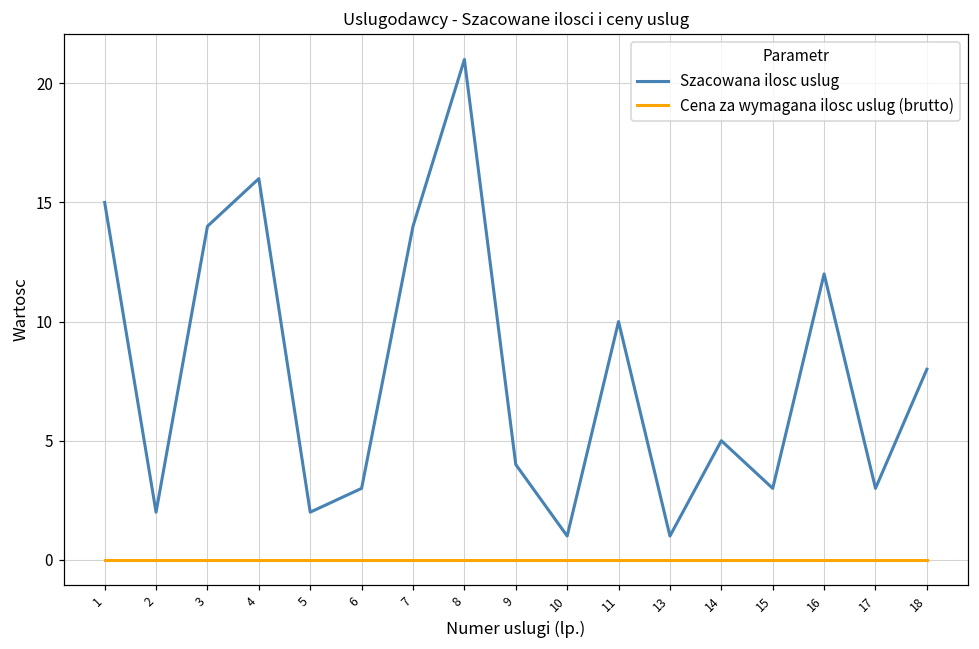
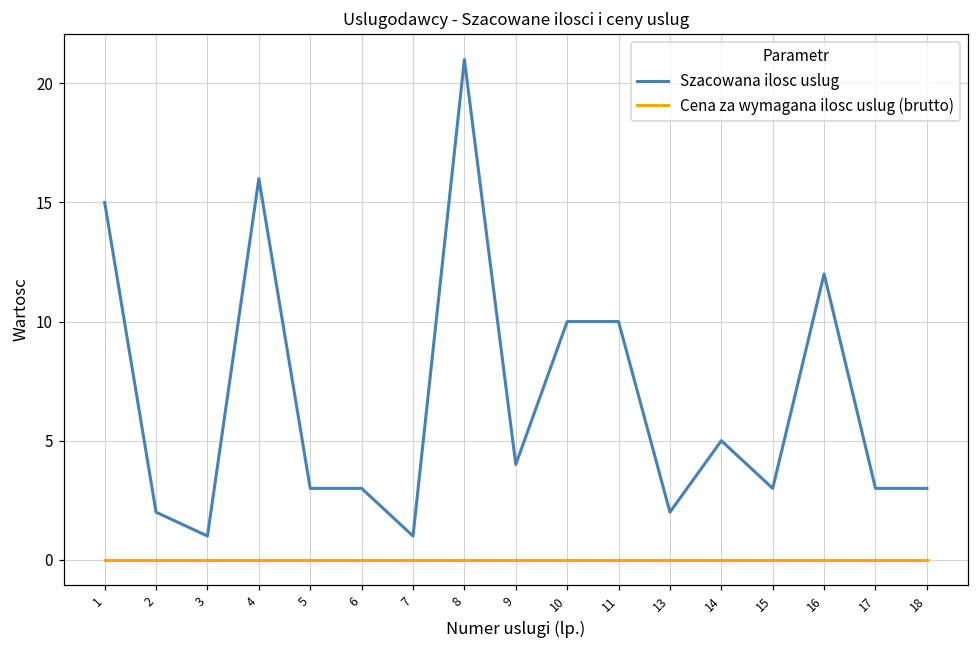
Szacowana ilosc uslug, 3: 14 -> 1
Szacowana ilosc uslug, 5: 2 -> 3
Szacowana ilosc uslug, 7: 14 -> 1
Szacowana ilosc uslug, 10: 1 -> 10
Szacowana ilosc uslug, 13: 1 -> 2
Szacowana ilosc uslug, 18: 8 -> 3
